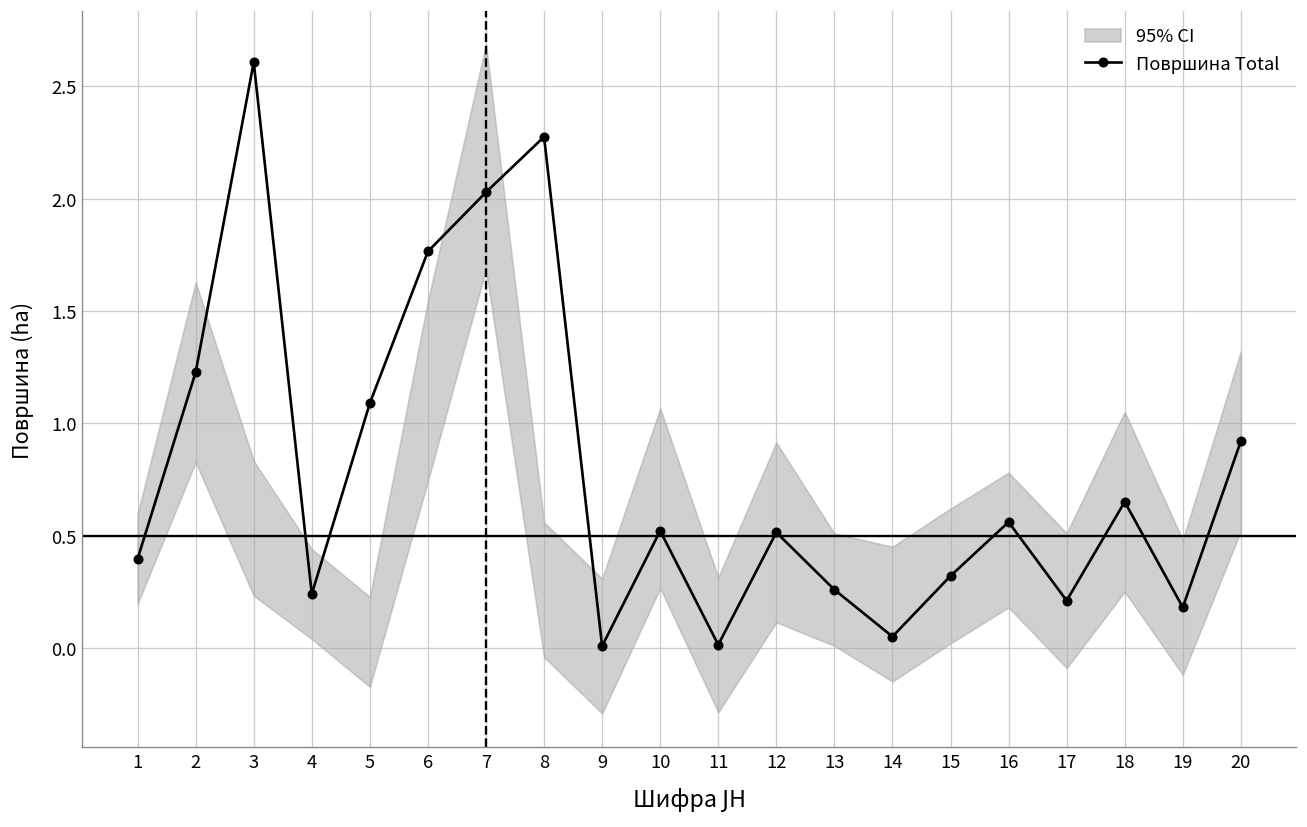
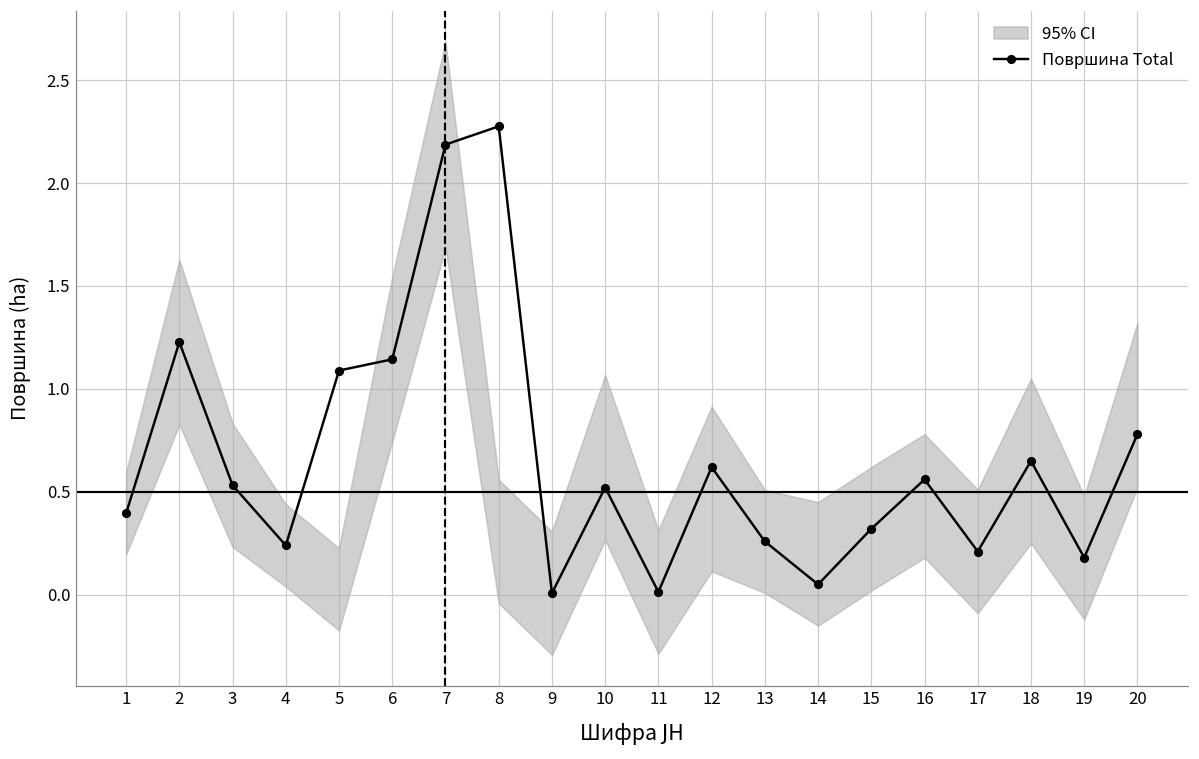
Површина Total, 3: 2.61 -> 0.53
Површина Total, 6: 1.77 -> 1.14
Површина Total, 7: 2.03 -> 2.19
Површина Total, 12: 0.51 -> 0.62
Површина Total, 20: 0.92 -> 0.78
